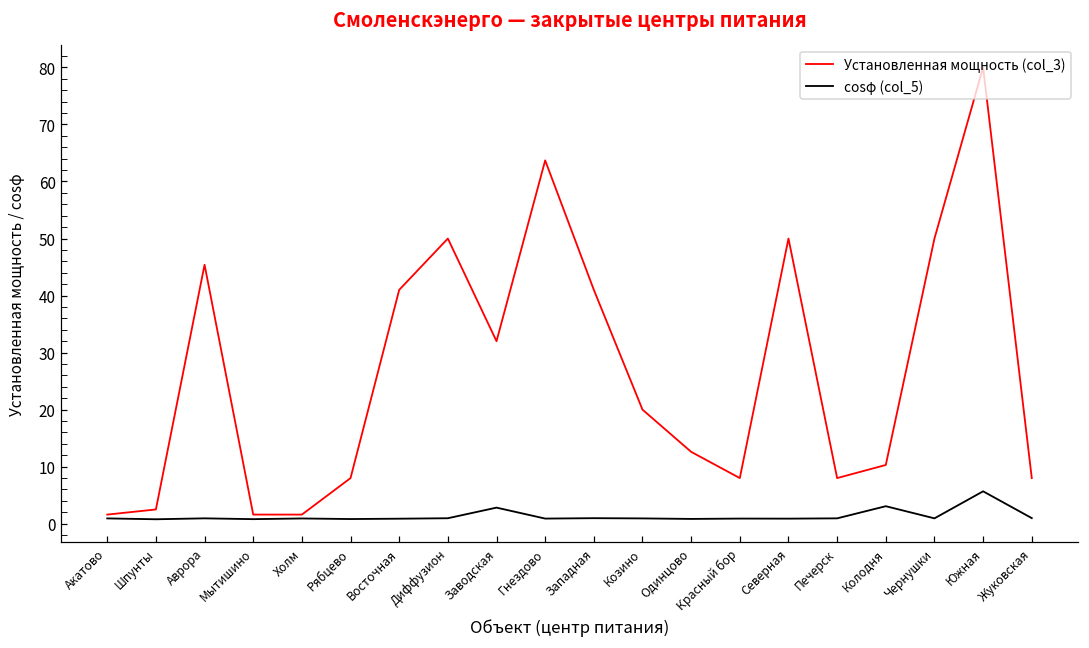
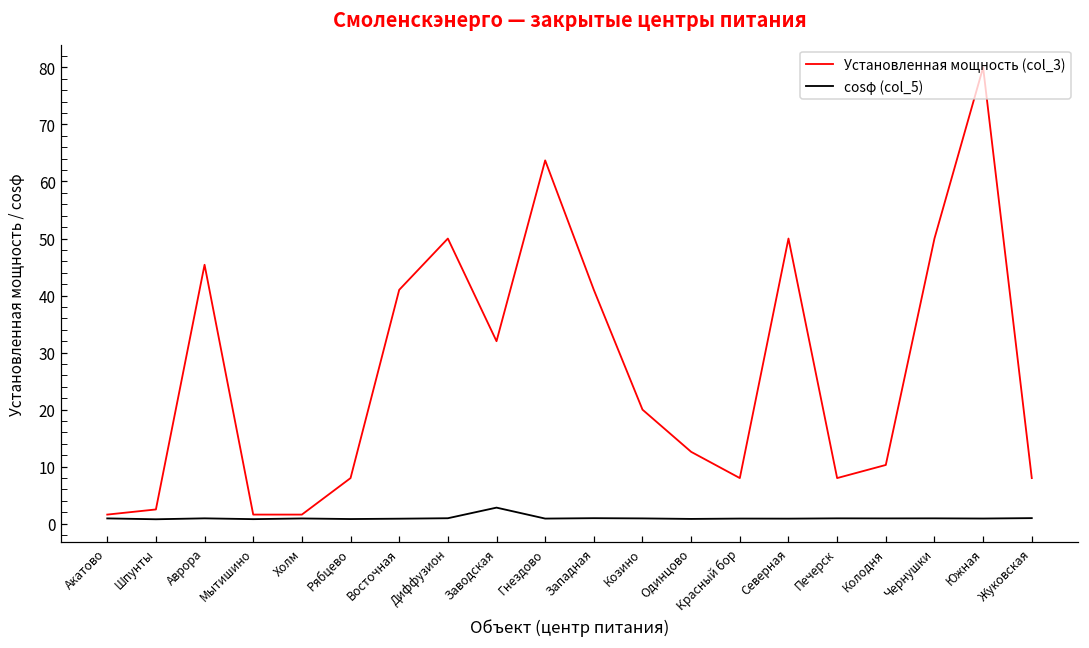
cosφ (col_5), Колодня: 3 -> 1
cosφ (col_5), Южная: 6 -> 1
